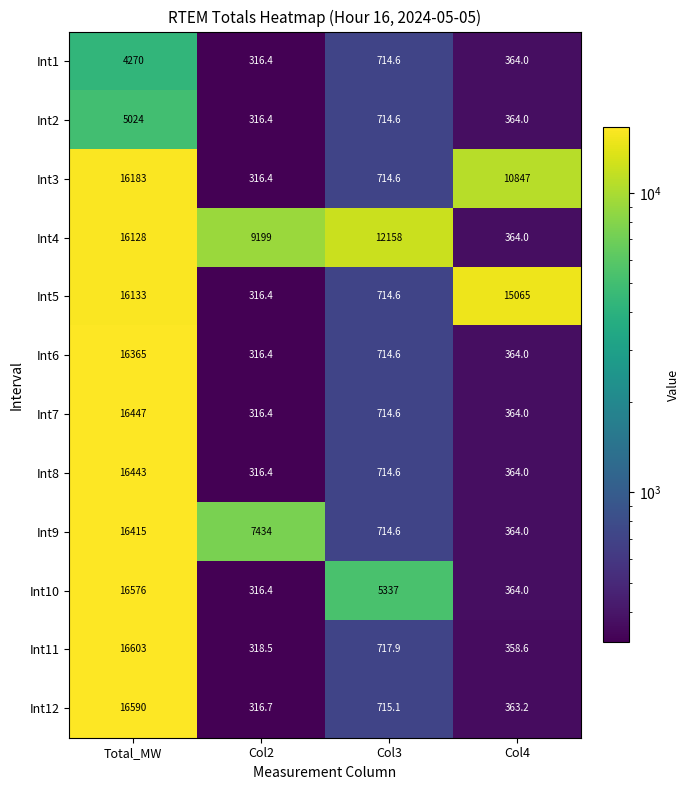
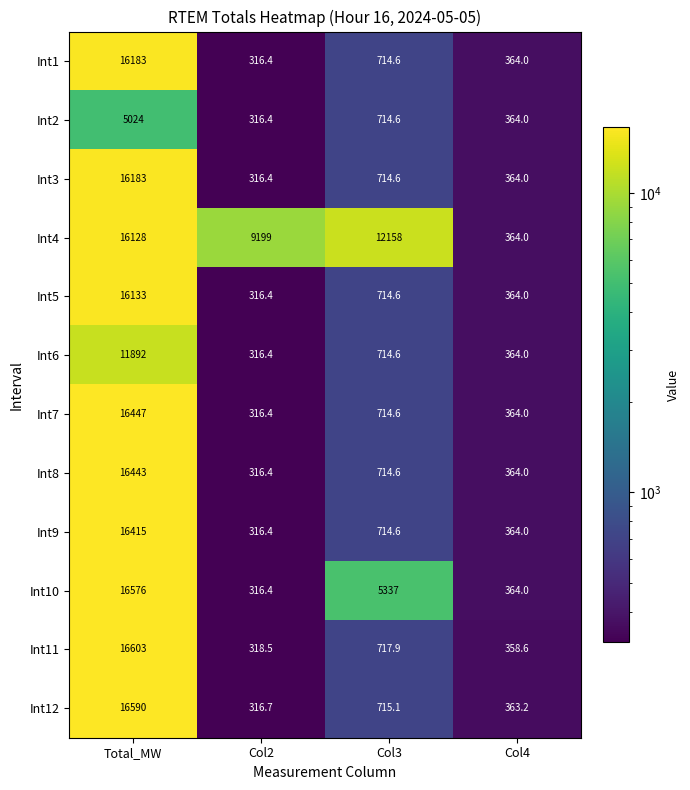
Int1, Total_MW: 4270 -> 16183
Int3, Col4: 10847 -> 364.0
Int5, Col4: 15065 -> 364.0
Int6, Total_MW: 16365 -> 11892
Int9, Col2: 7434 -> 316.4
